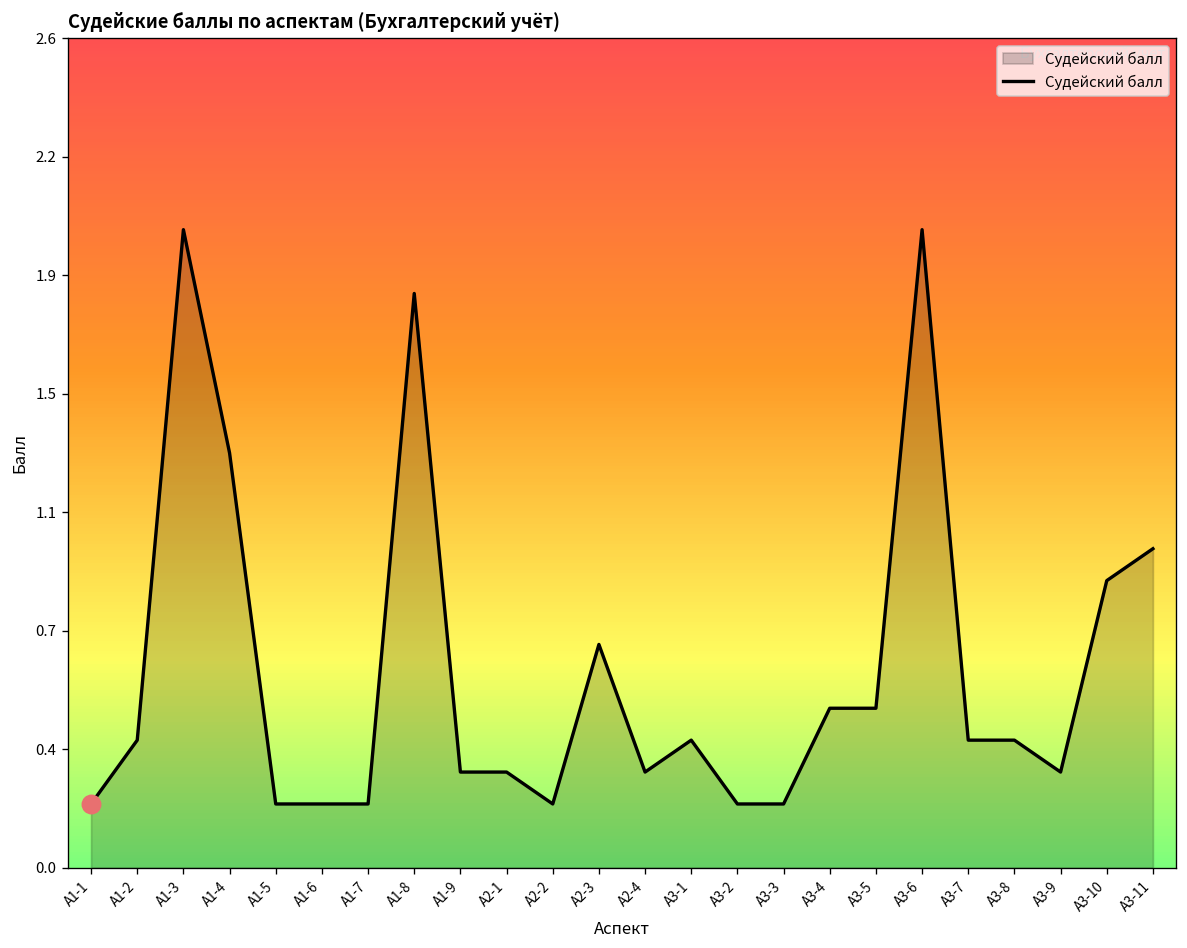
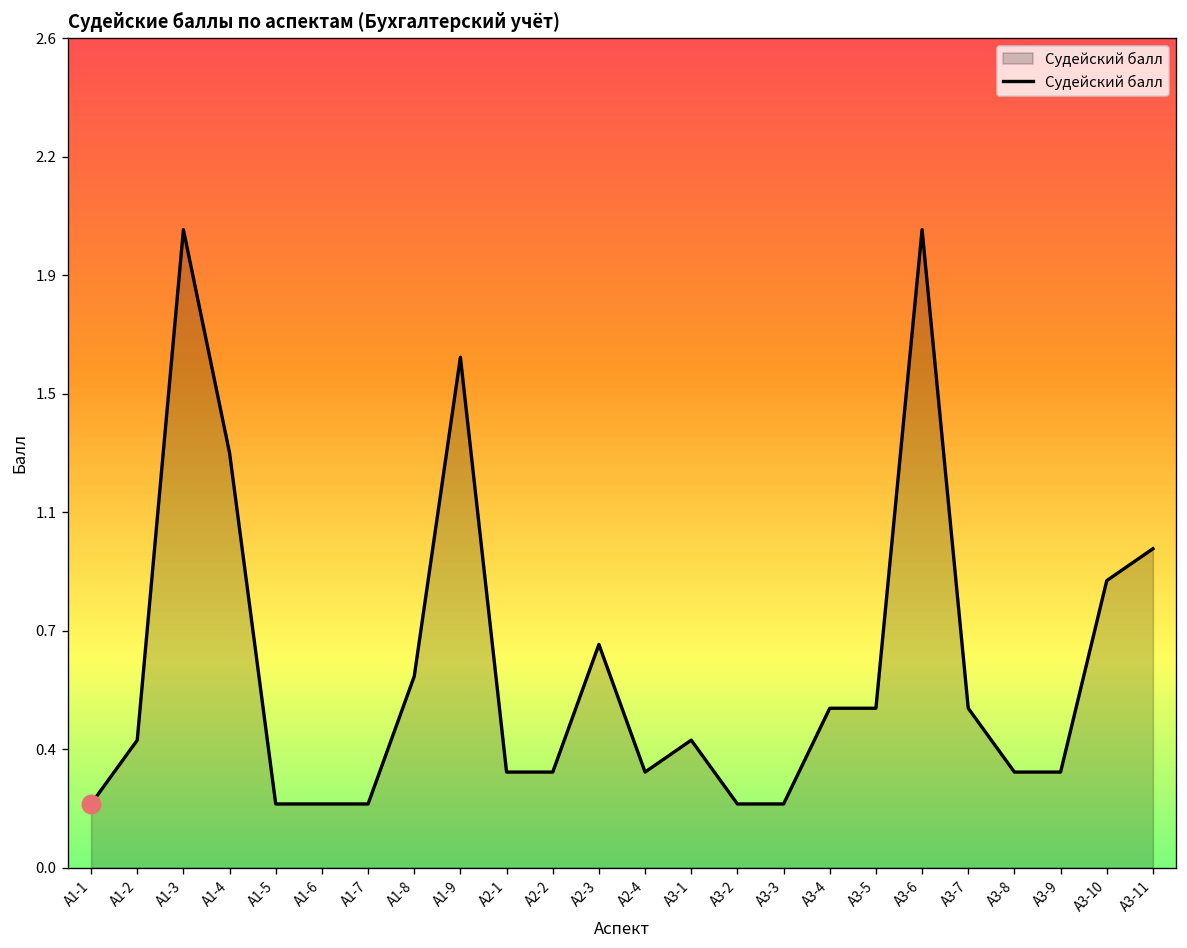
Судейский балл, А1-8: 1.8 -> 0.6
Судейский балл, А1-9: 0.3 -> 1.6
Судейский балл, А2-2: 0.2 -> 0.3
Судейский балл, А3-7: 0.4 -> 0.5
Судейский балл, А3-8: 0.4 -> 0.3
